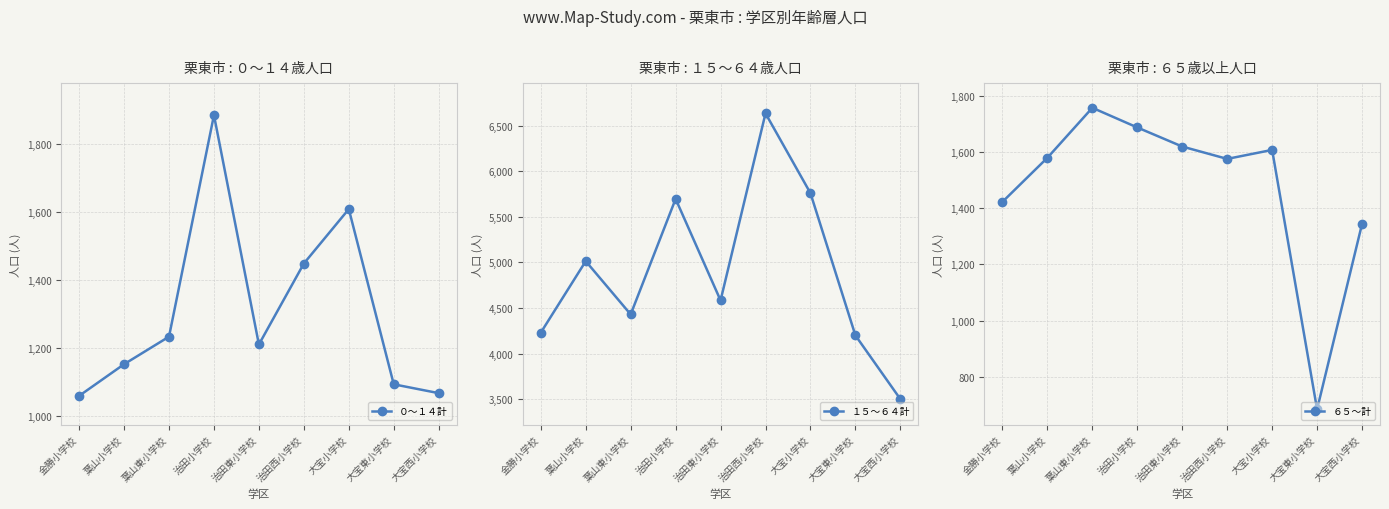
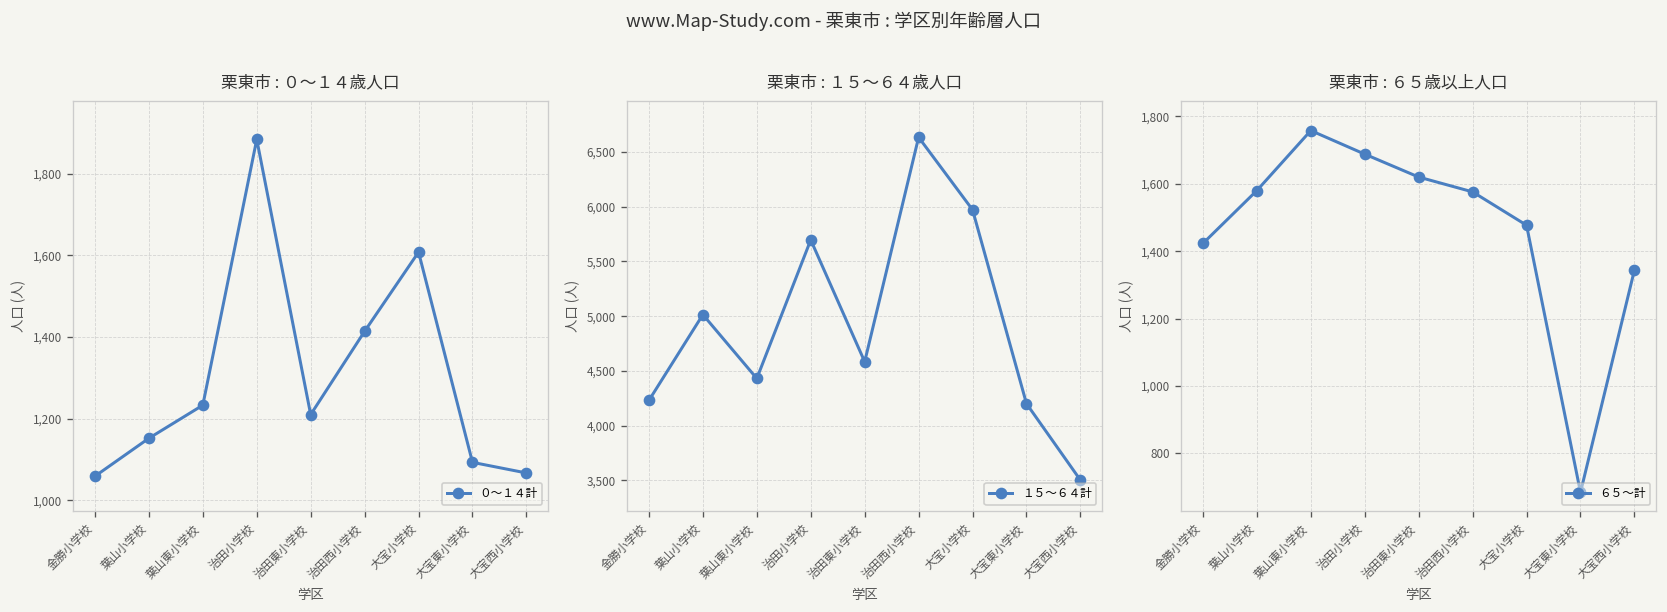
栗東市 : ０～１４歳人口, 治田西小学校: 1,450 -> 1,410
栗東市 : １５～６４歳人口, 大宝小学校: 5,800 -> 6,000
栗東市 : ６５歳以上人口, 大宝小学校: 1,610 -> 1,480
